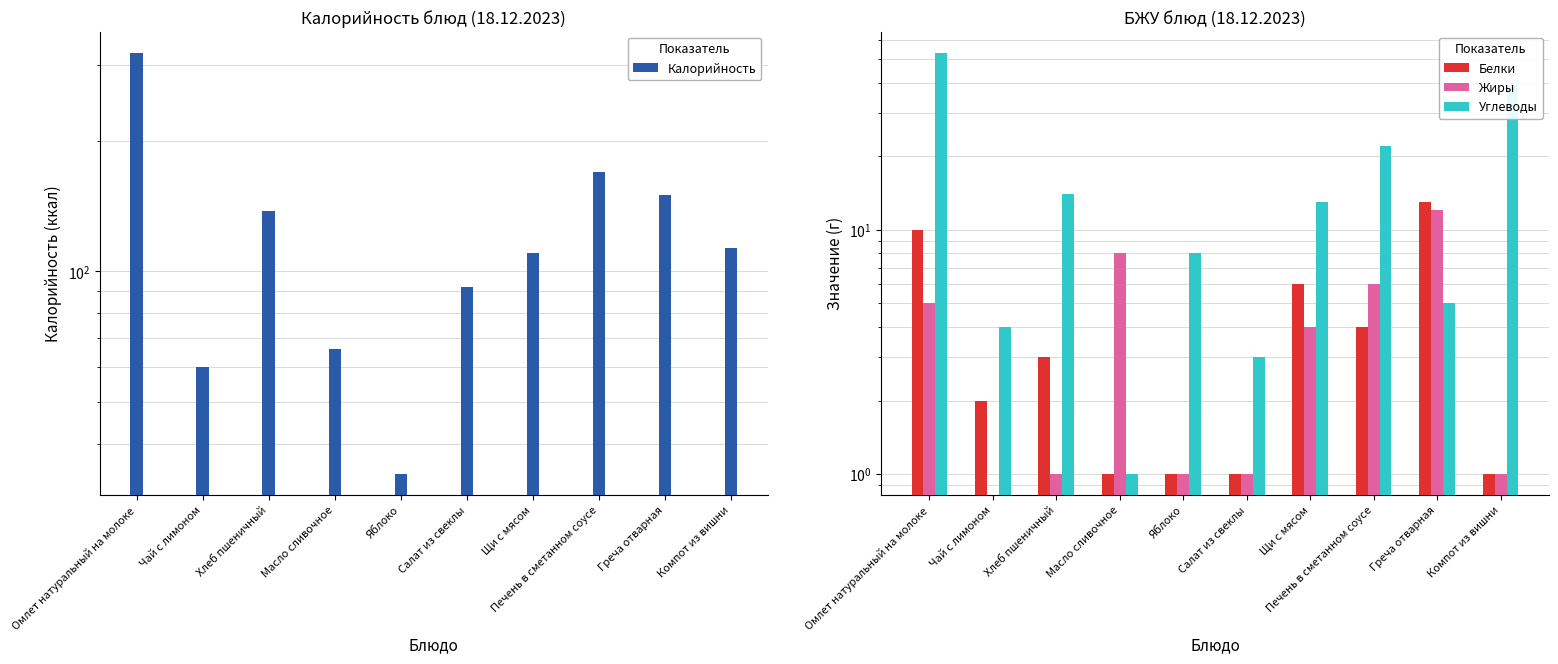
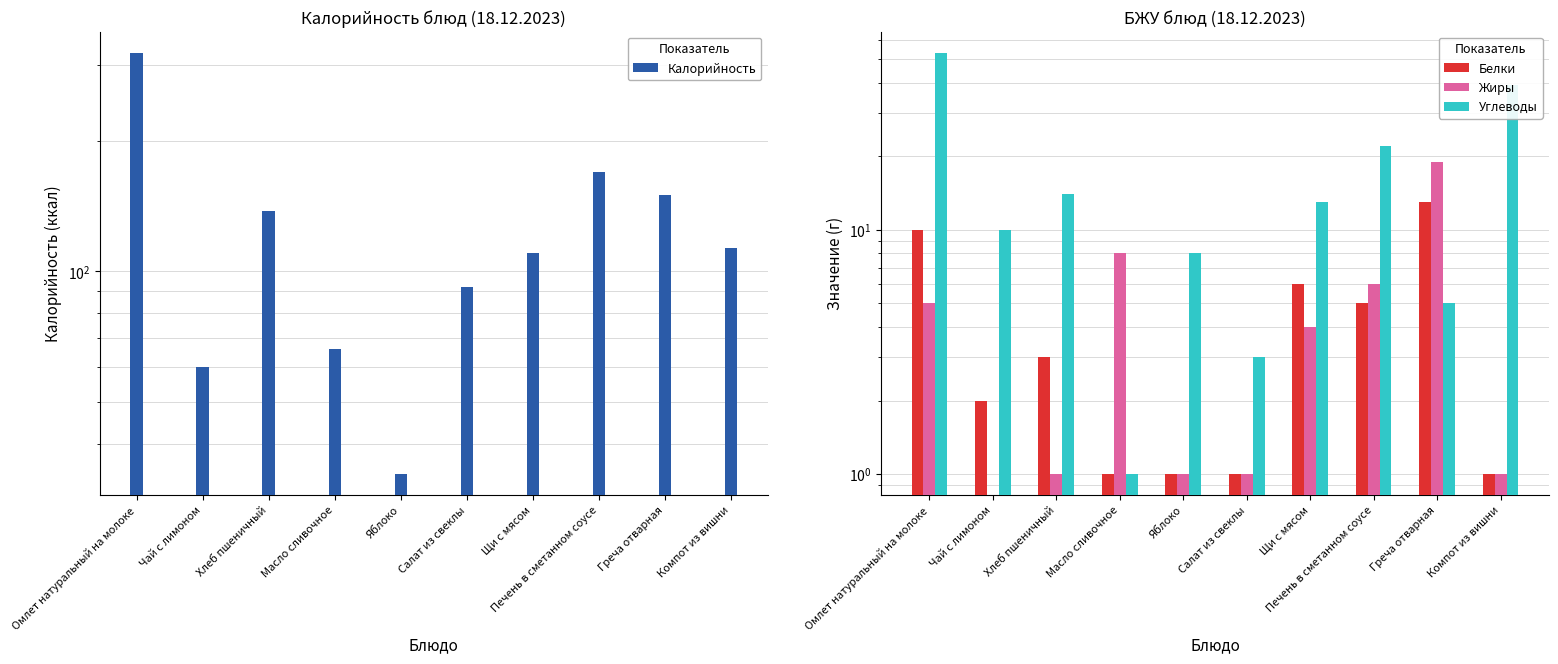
БЖУ блюд (18.12.2023), Углеводы, Чай с лимоном: 4 -> 10
БЖУ блюд (18.12.2023), Белки, Печень в сметанном соусе: 4 -> 5
БЖУ блюд (18.12.2023), Жиры, Греча отварная: 12 -> 19
